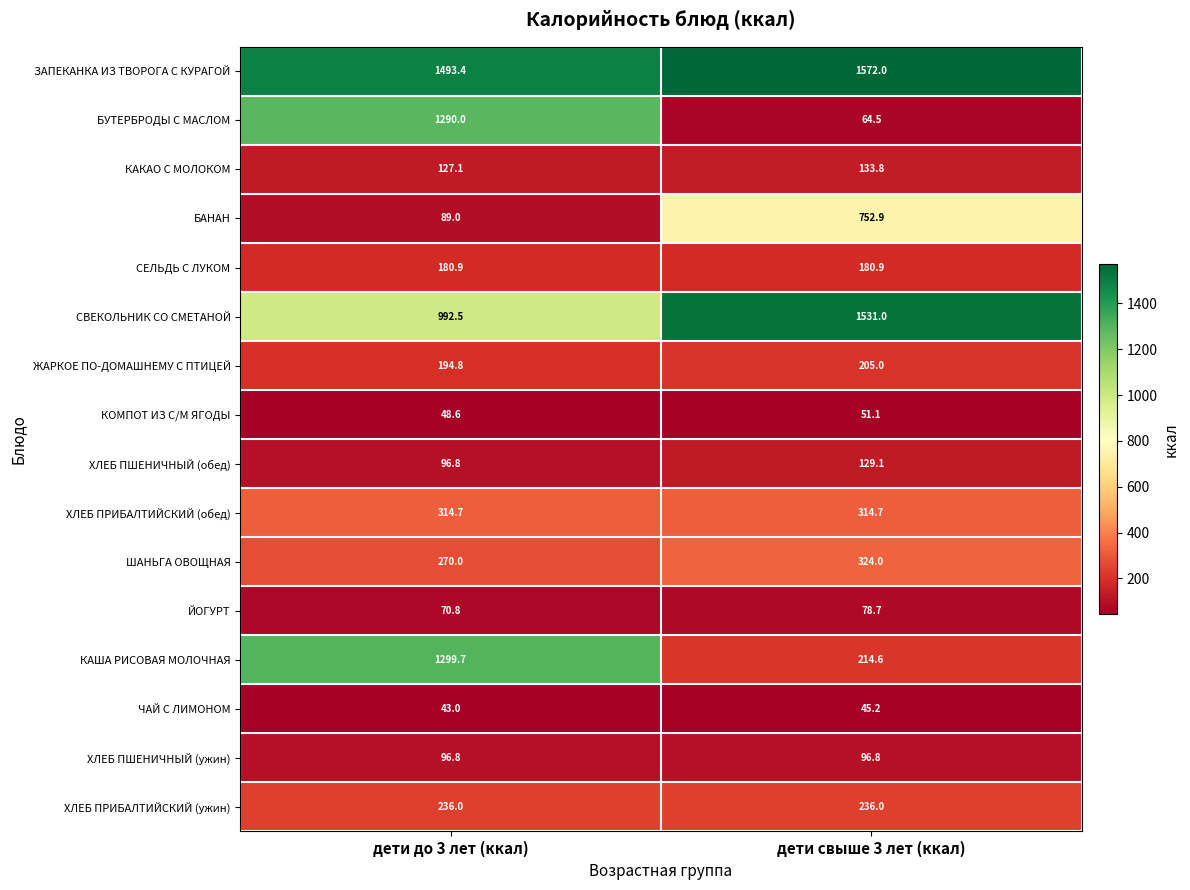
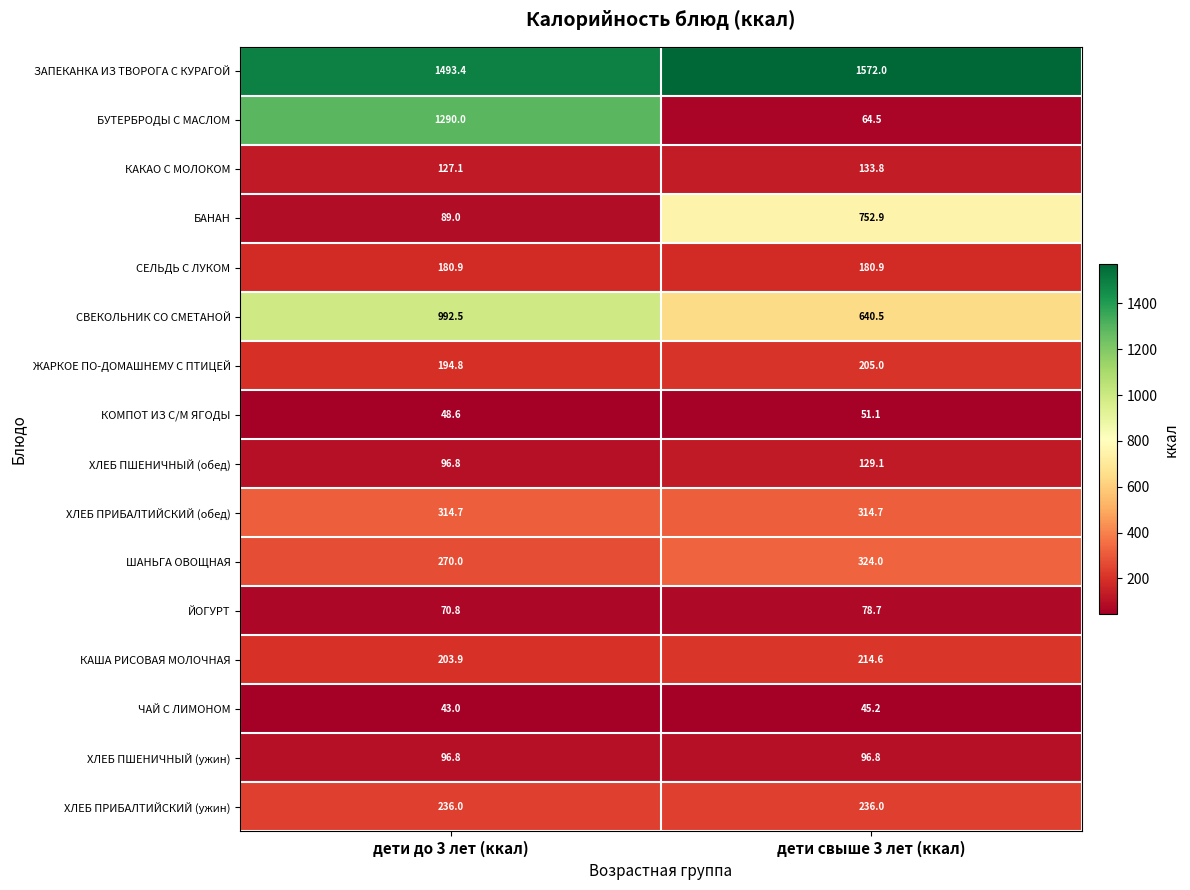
СВЕКОЛЬНИК СО СМЕТАНОЙ, дети свыше 3 лет (ккал): 1531.0 -> 640.5
КАША РИСОВАЯ МОЛОЧНАЯ, дети до 3 лет (ккал): 1299.7 -> 203.9
